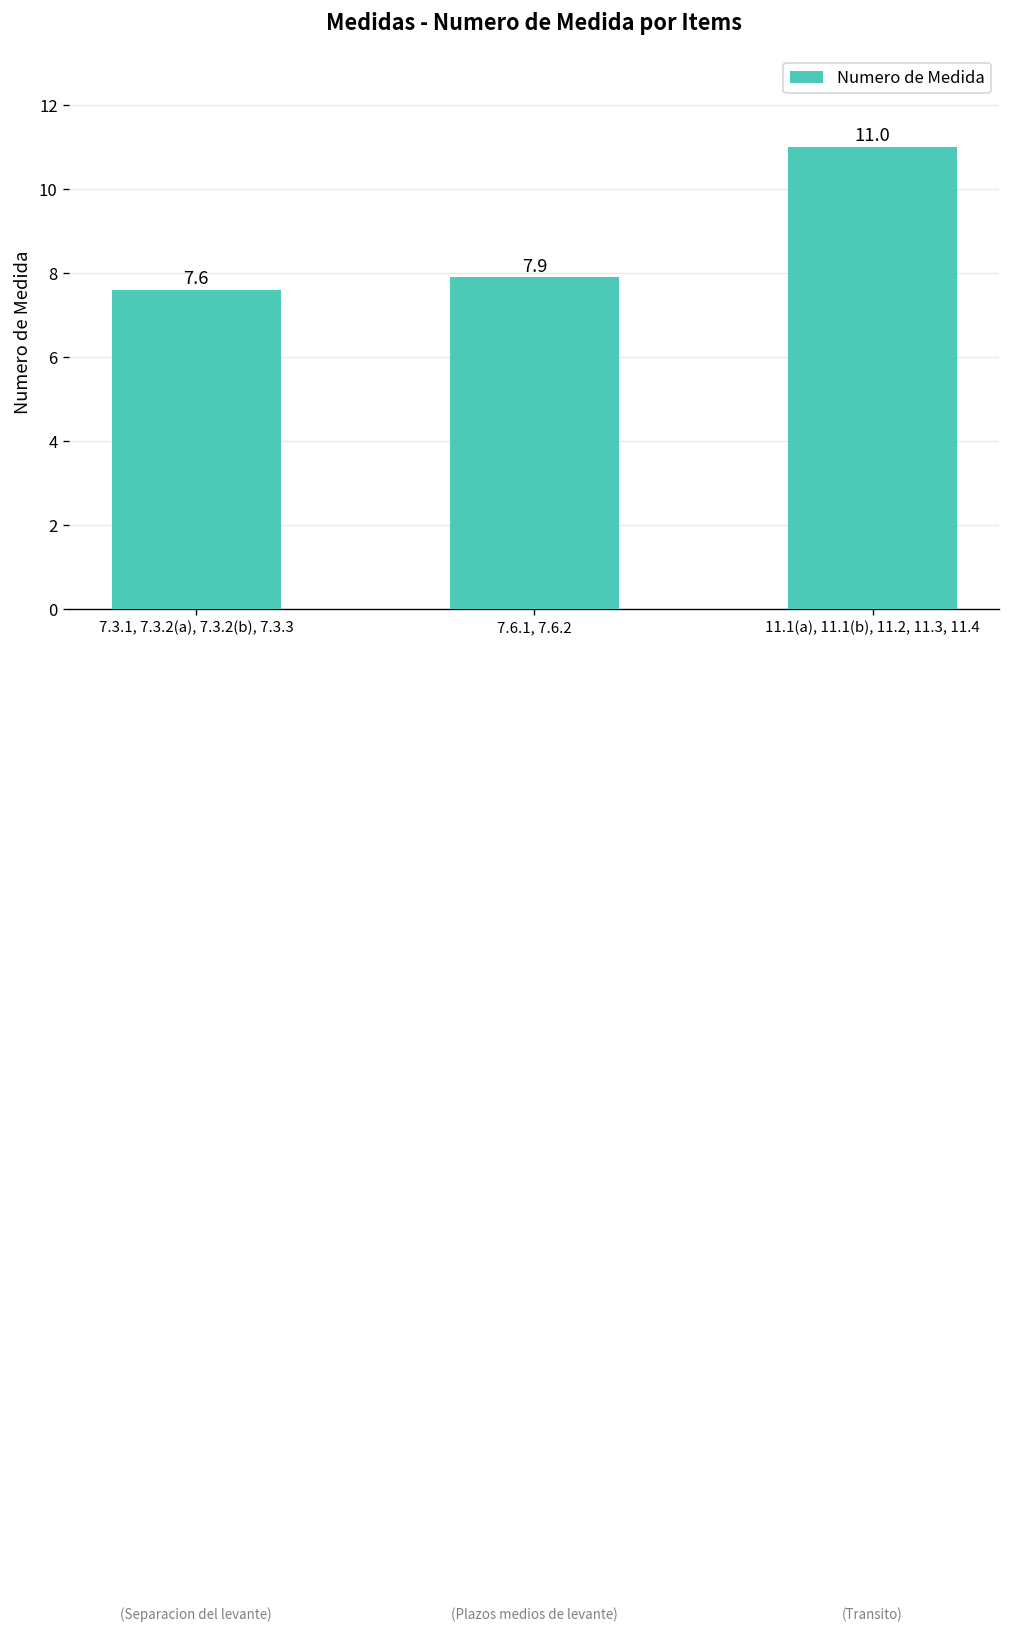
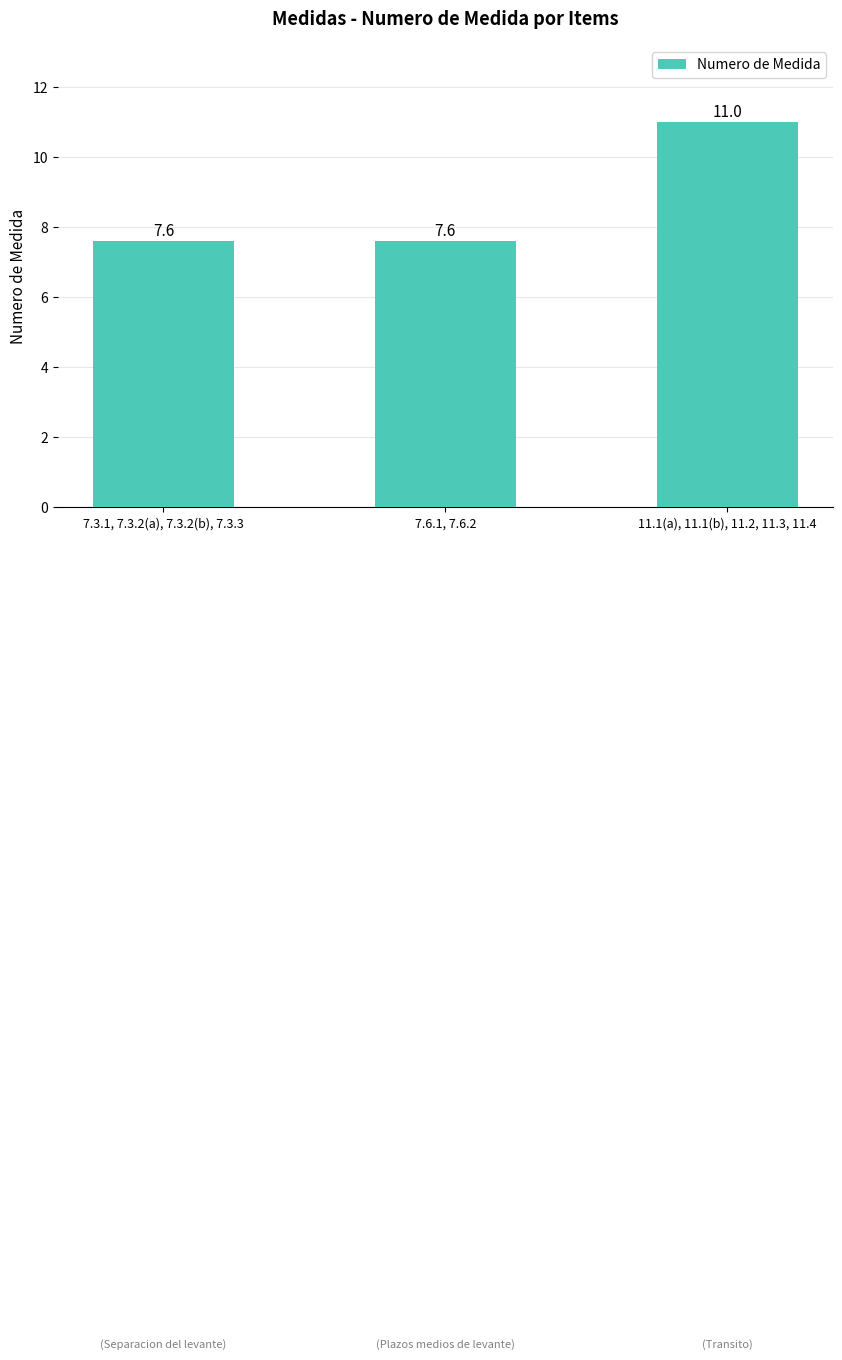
7.6.1, 7.6.2: 7.9 -> 7.6
